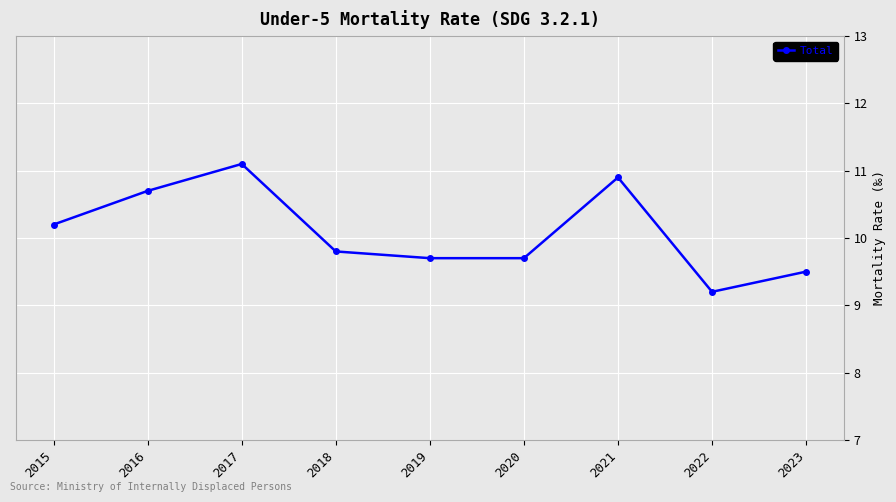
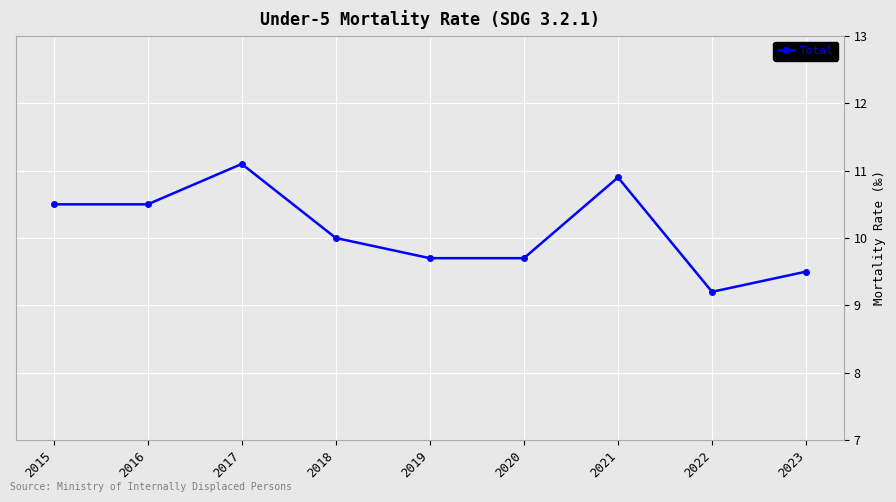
2015: 10.2 -> 10.5
2016: 10.7 -> 10.5
2018: 9.8 -> 10.0
